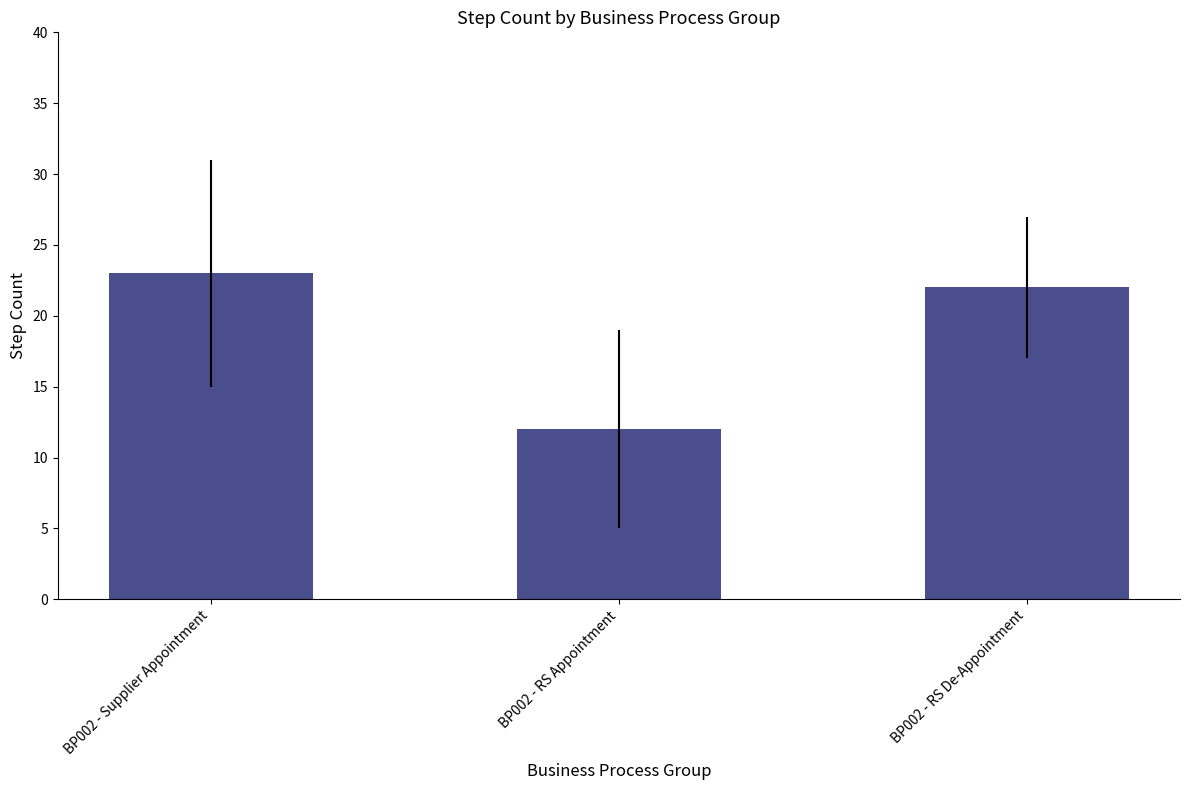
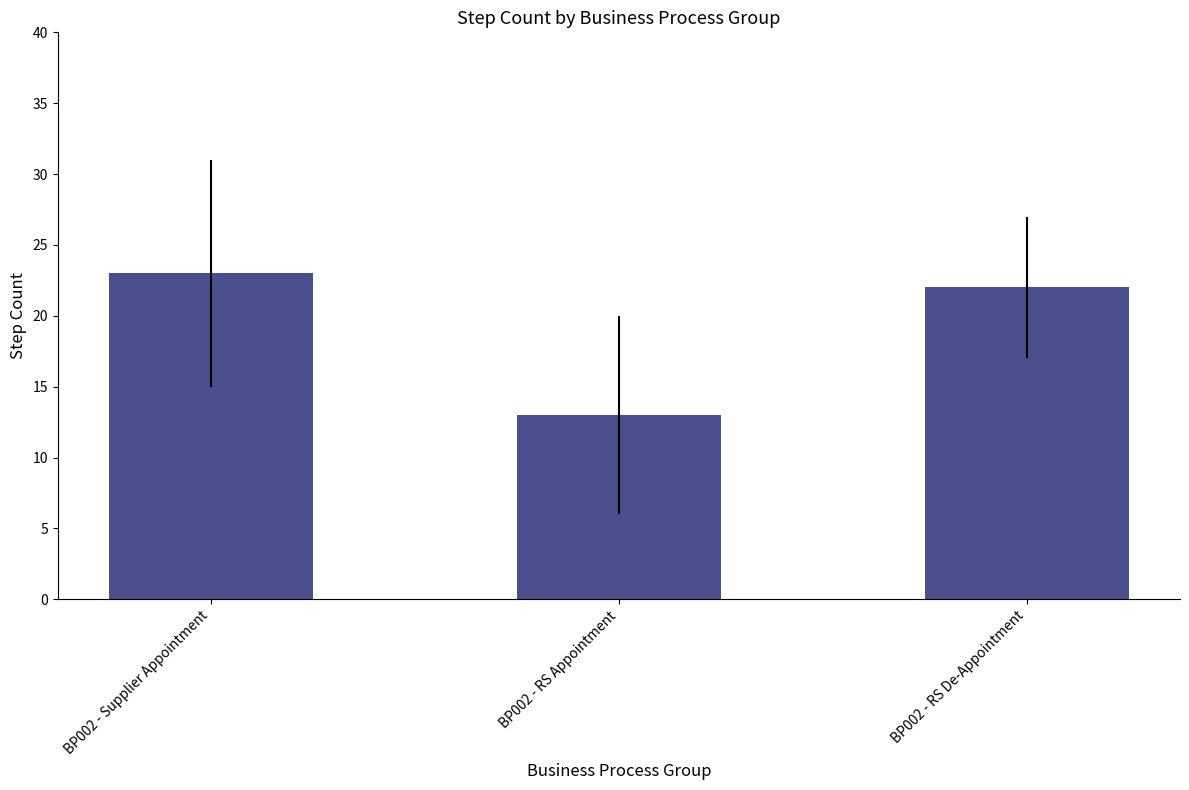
BP002 - RS Appointment: 12 -> 13
